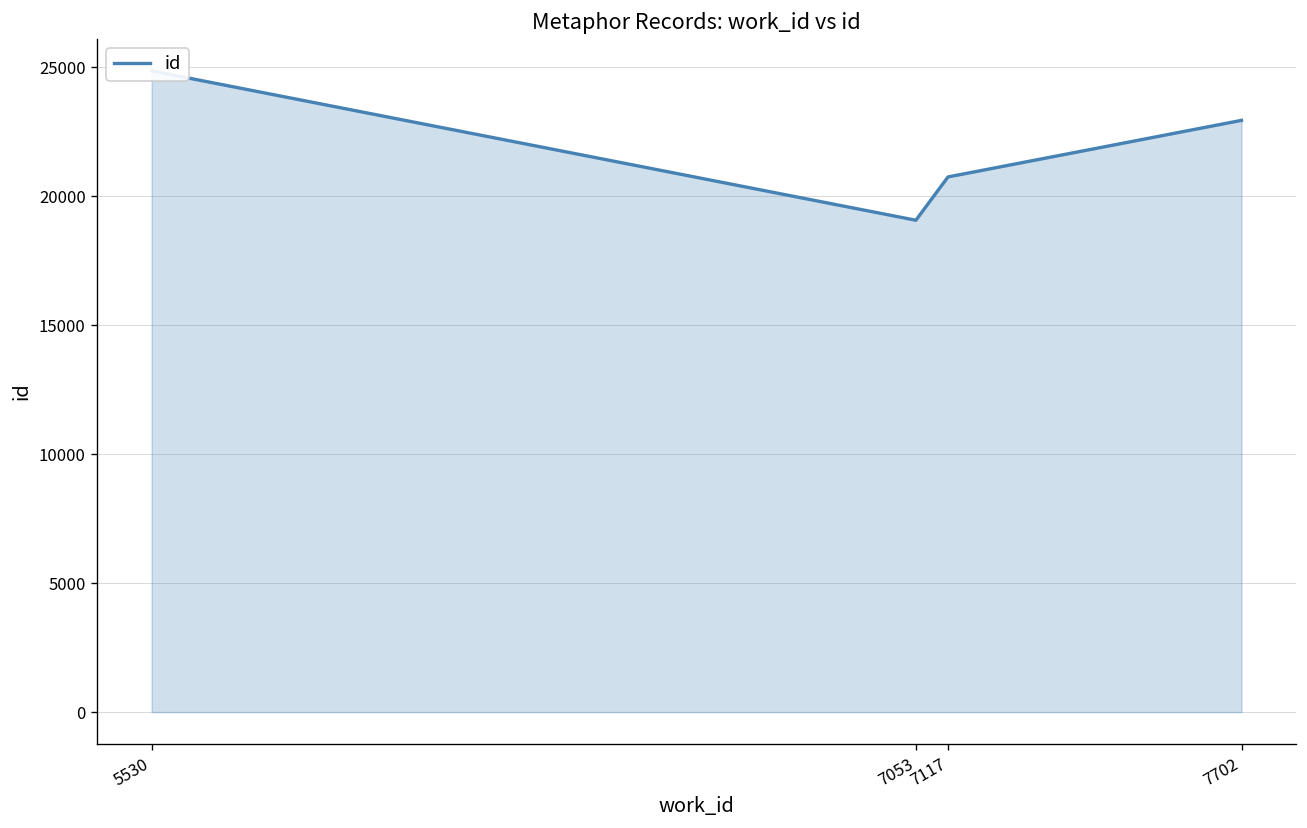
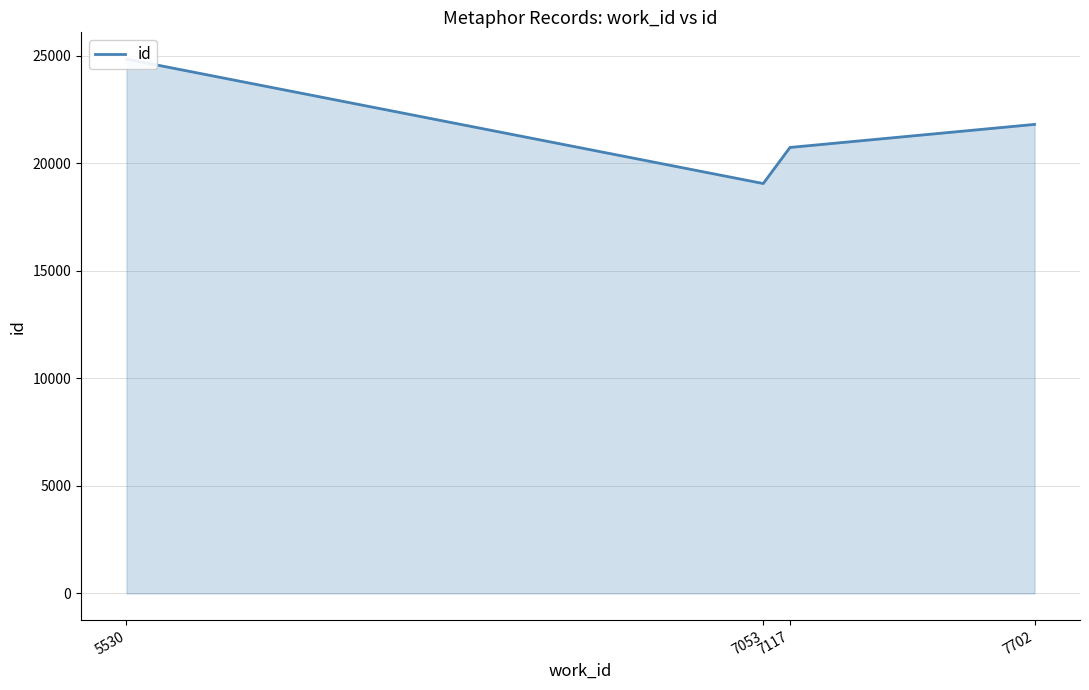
7702: 22900 -> 21800
